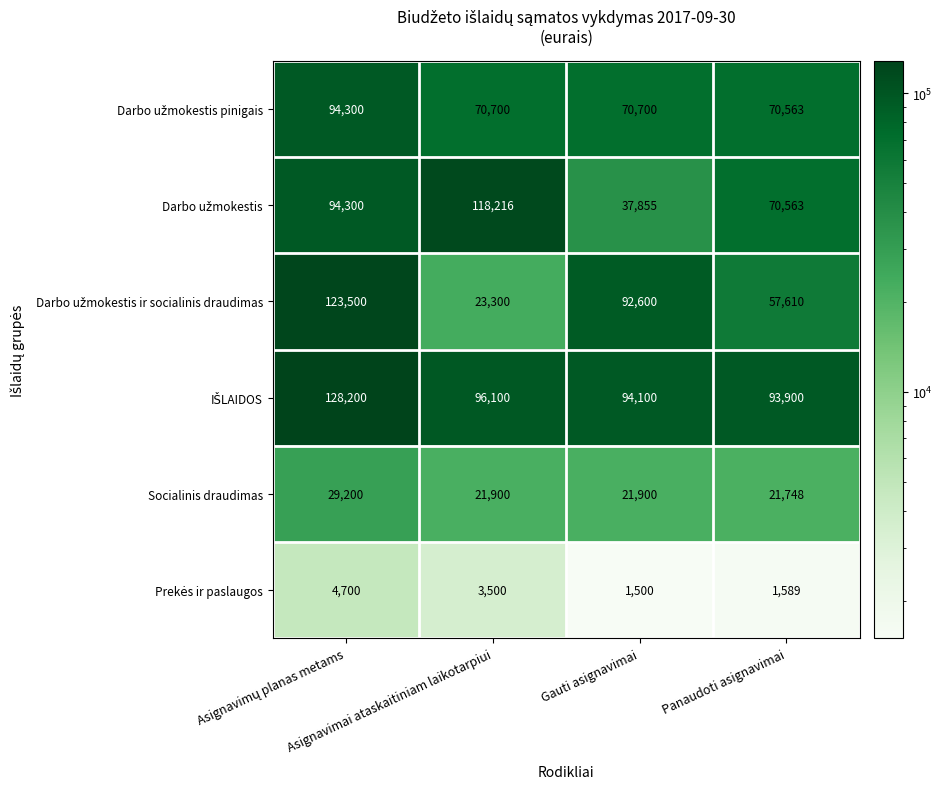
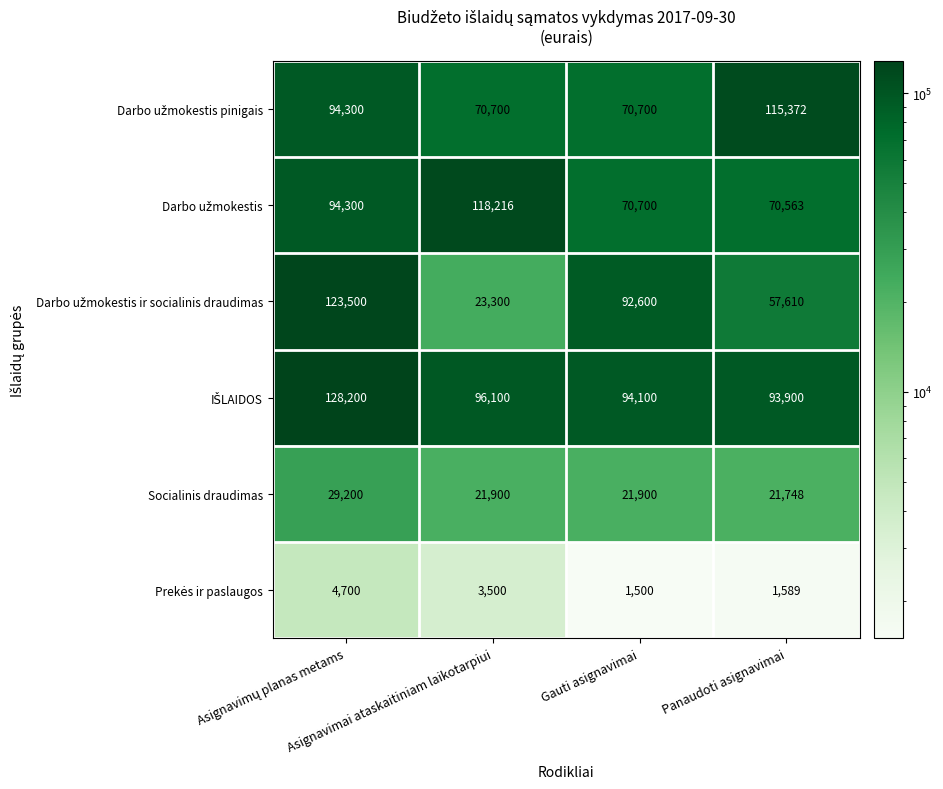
Darbo užmokestis pinigais, Panaudoti asignavimai: 70,563 -> 115,372
Darbo užmokestis, Gauti asignavimai: 37,855 -> 70,700
